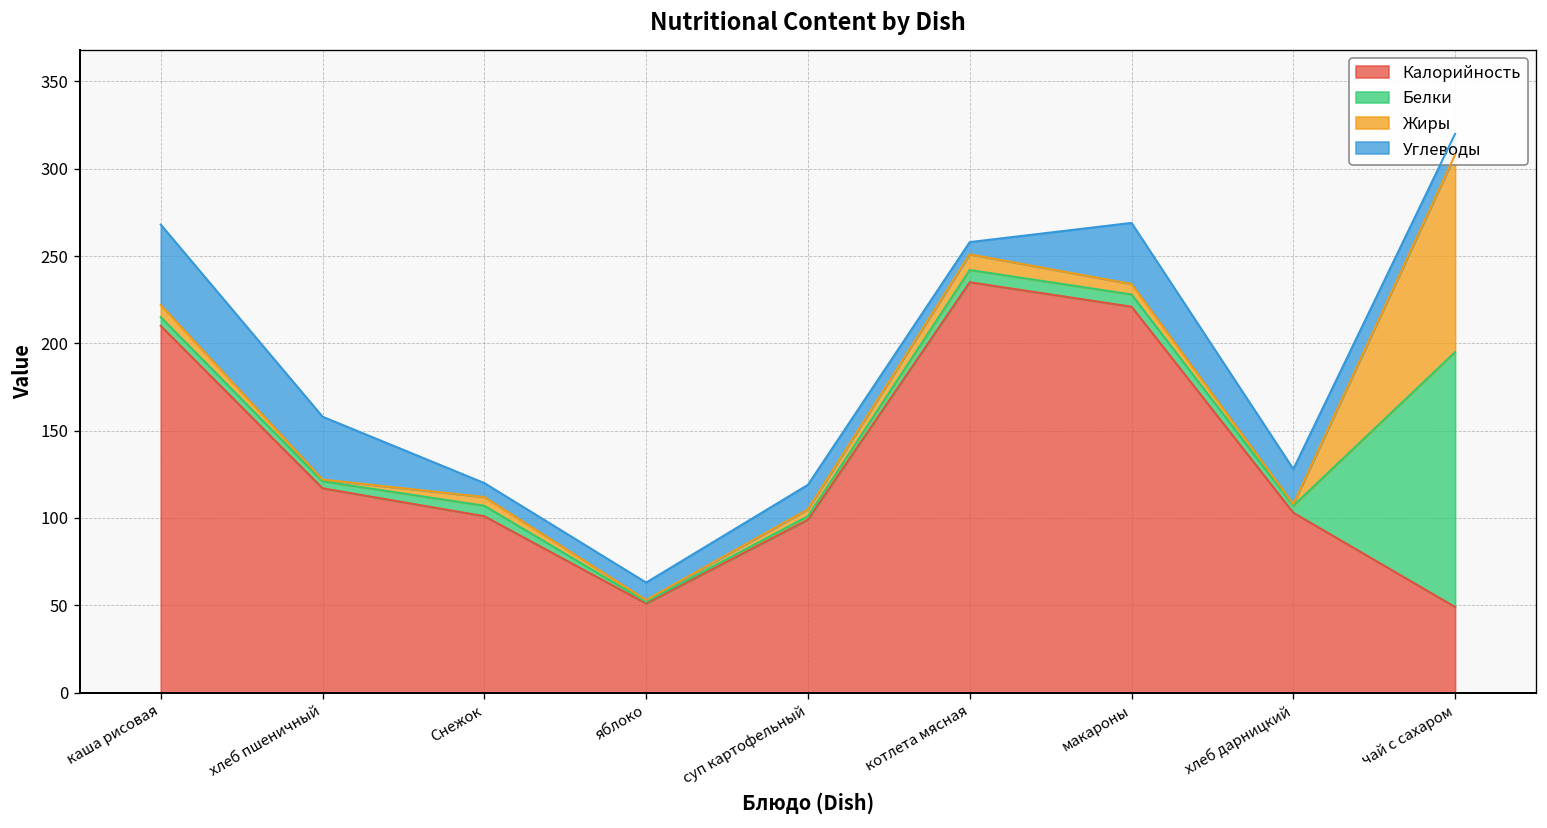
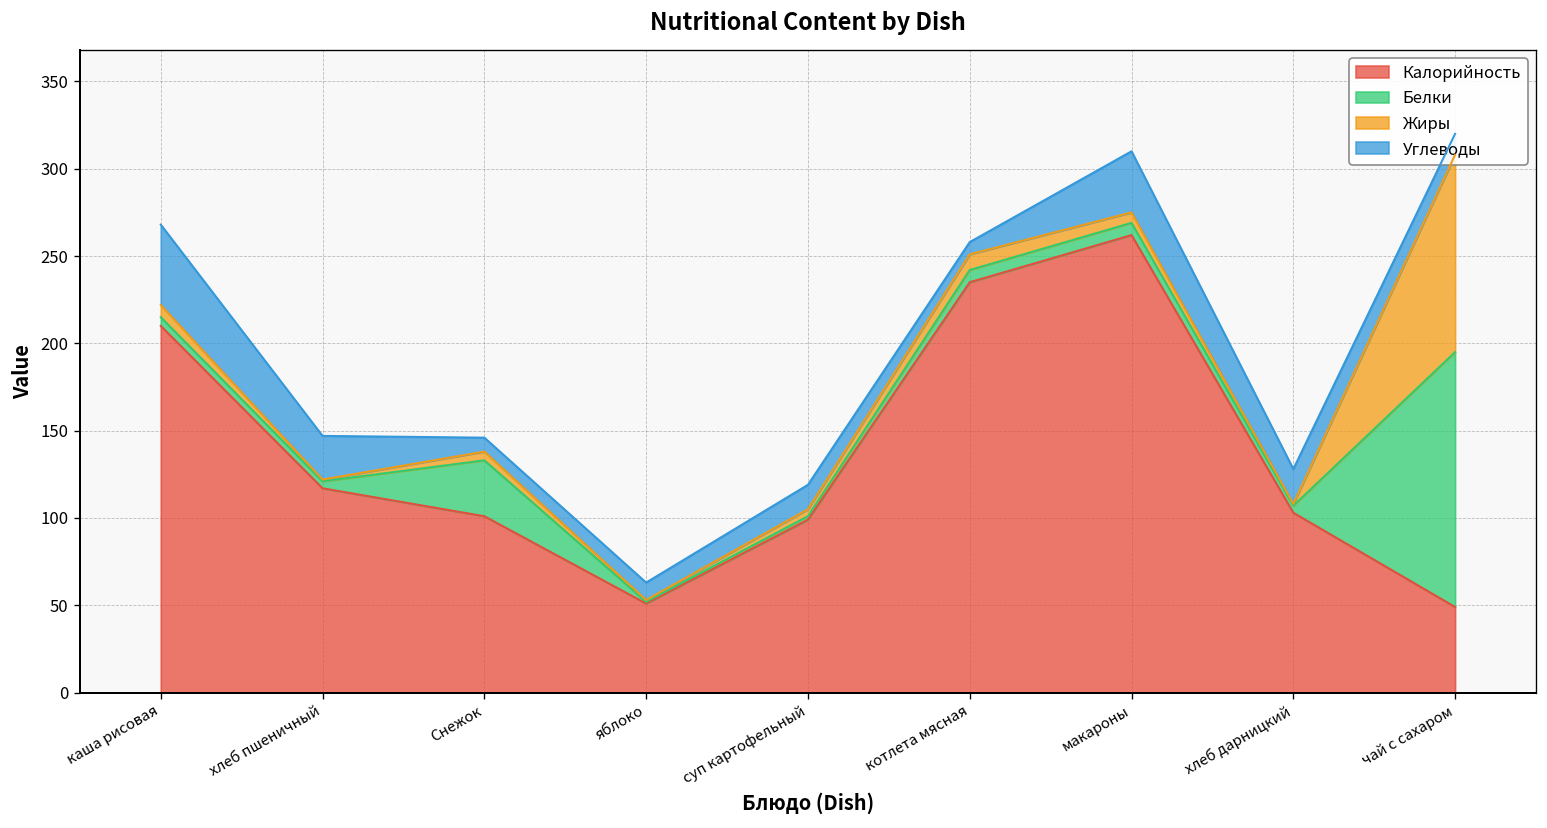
Углеводы, хлеб пшеничный: 36 -> 25
Белки, Снежок: 6 -> 32
Калорийность, макароны: 221 -> 262
